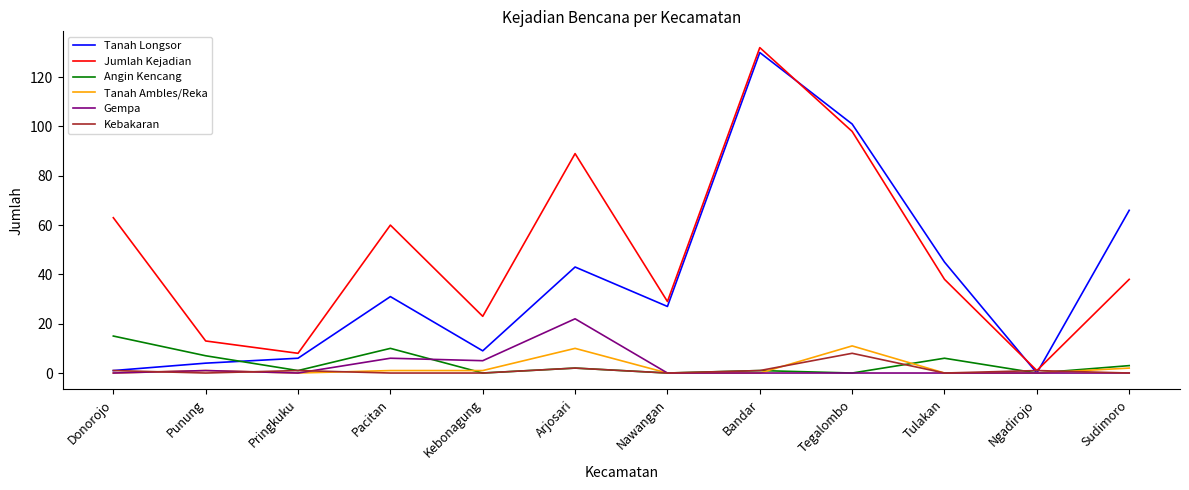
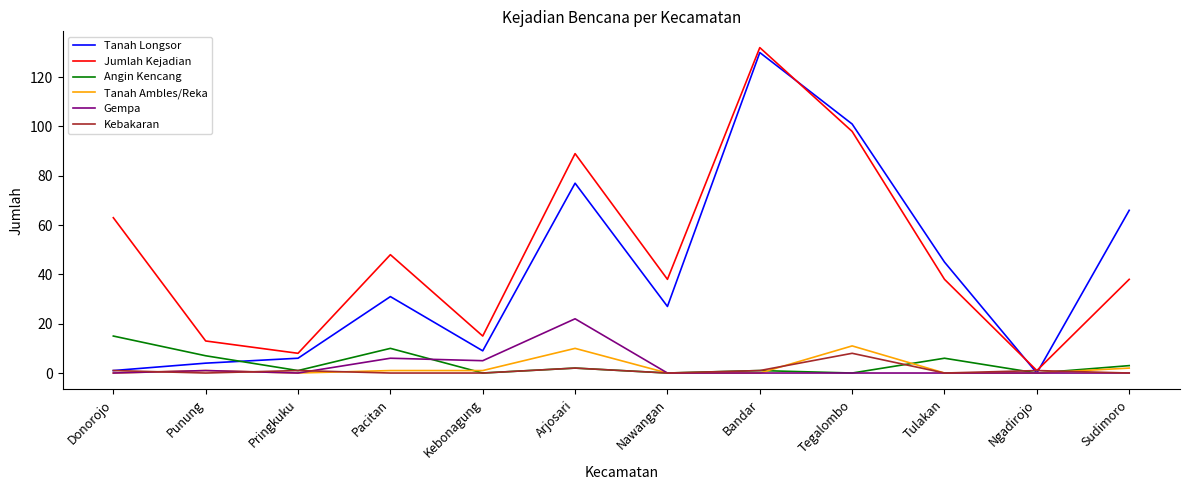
Jumlah Kejadian, Pacitan: 60 -> 48
Jumlah Kejadian, Kebonagung: 23 -> 15
Tanah Longsor, Arjosari: 43 -> 77
Jumlah Kejadian, Nawangan: 29 -> 38
